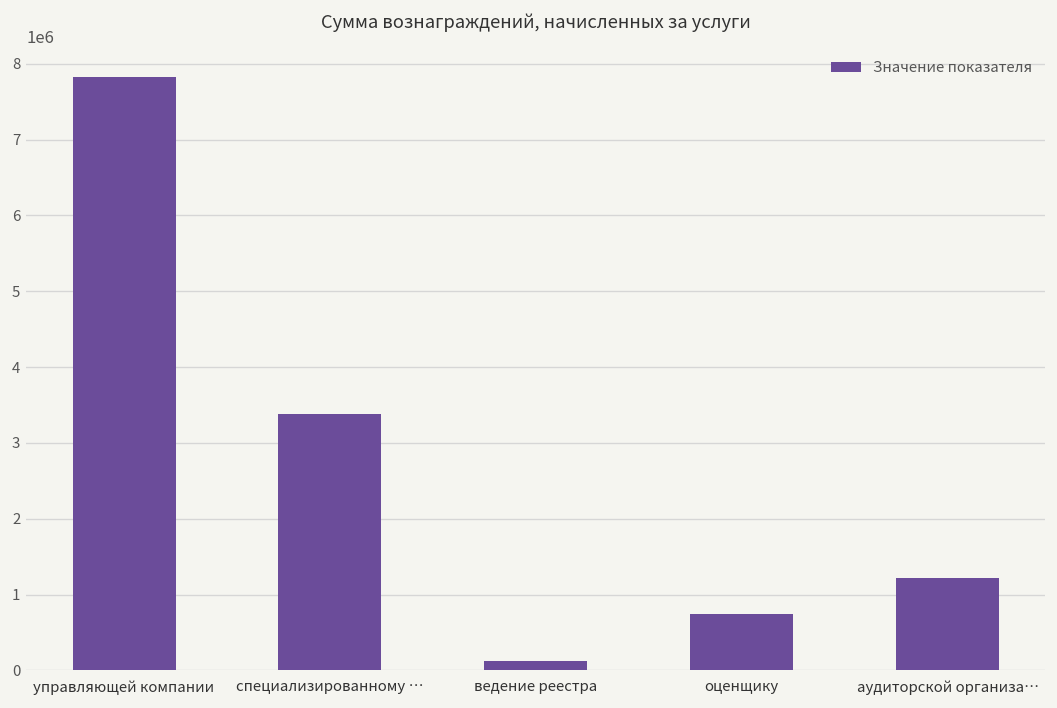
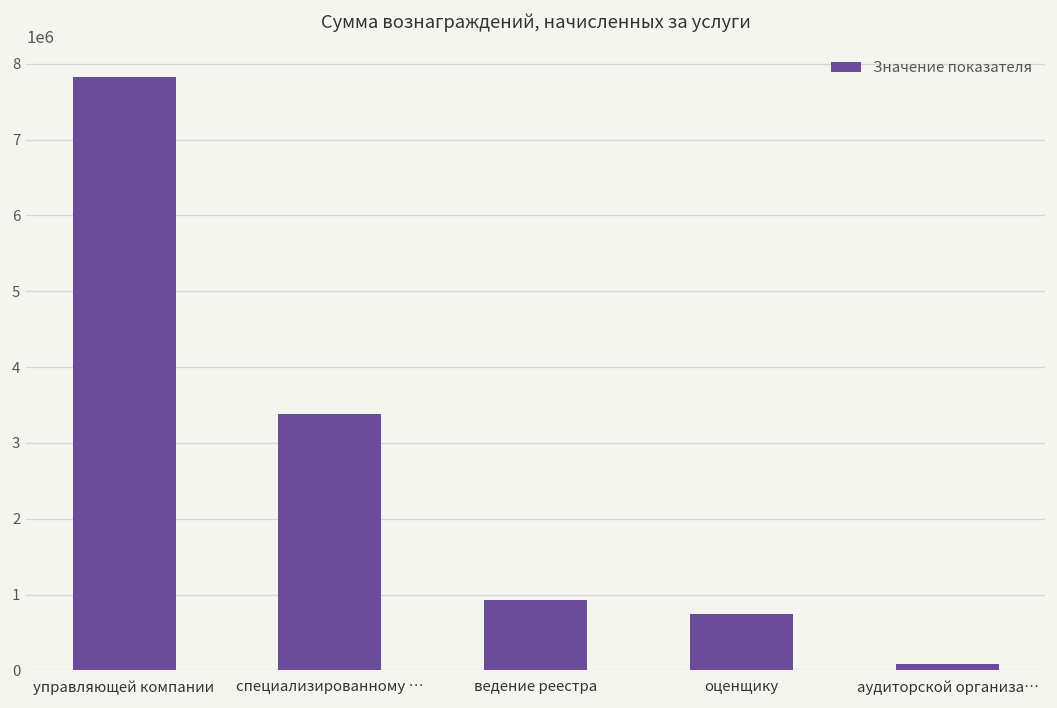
ведение реестра: 100000 -> 900000
аудиторской организа…: 1200000 -> 100000
